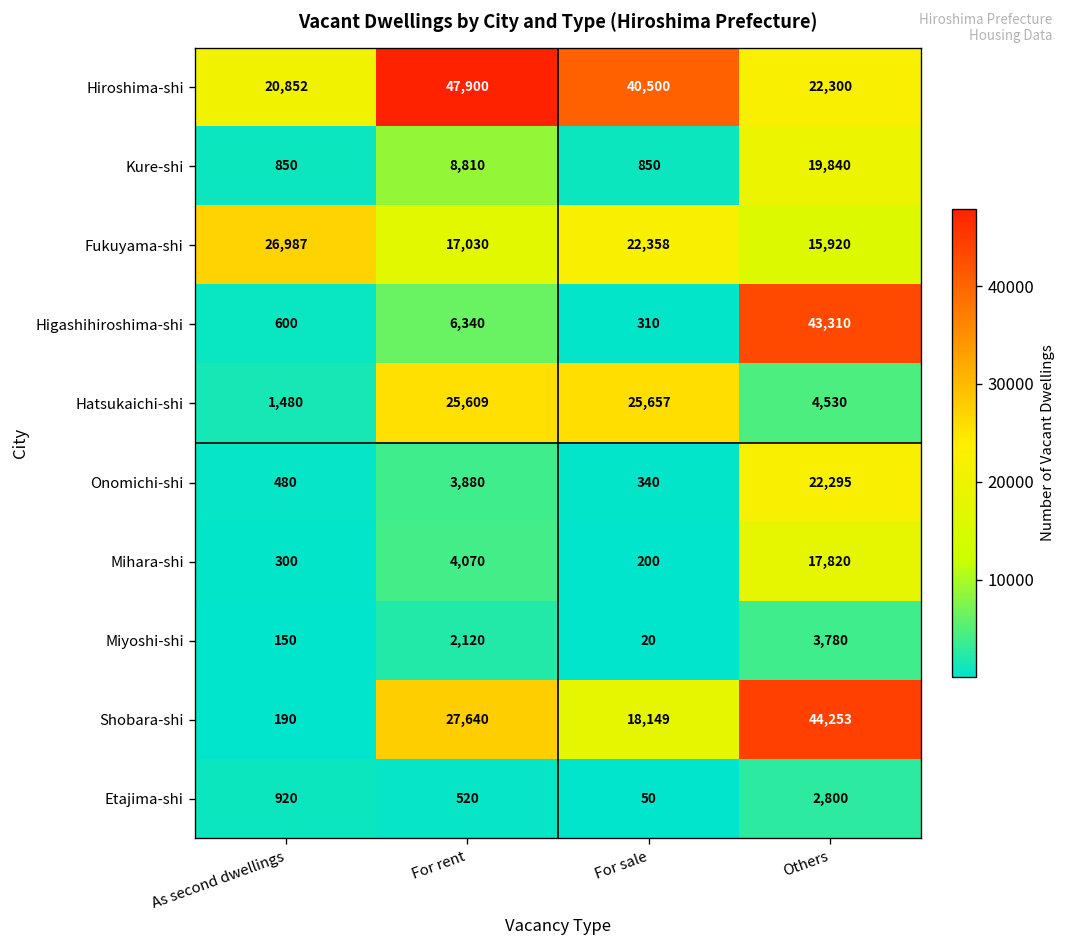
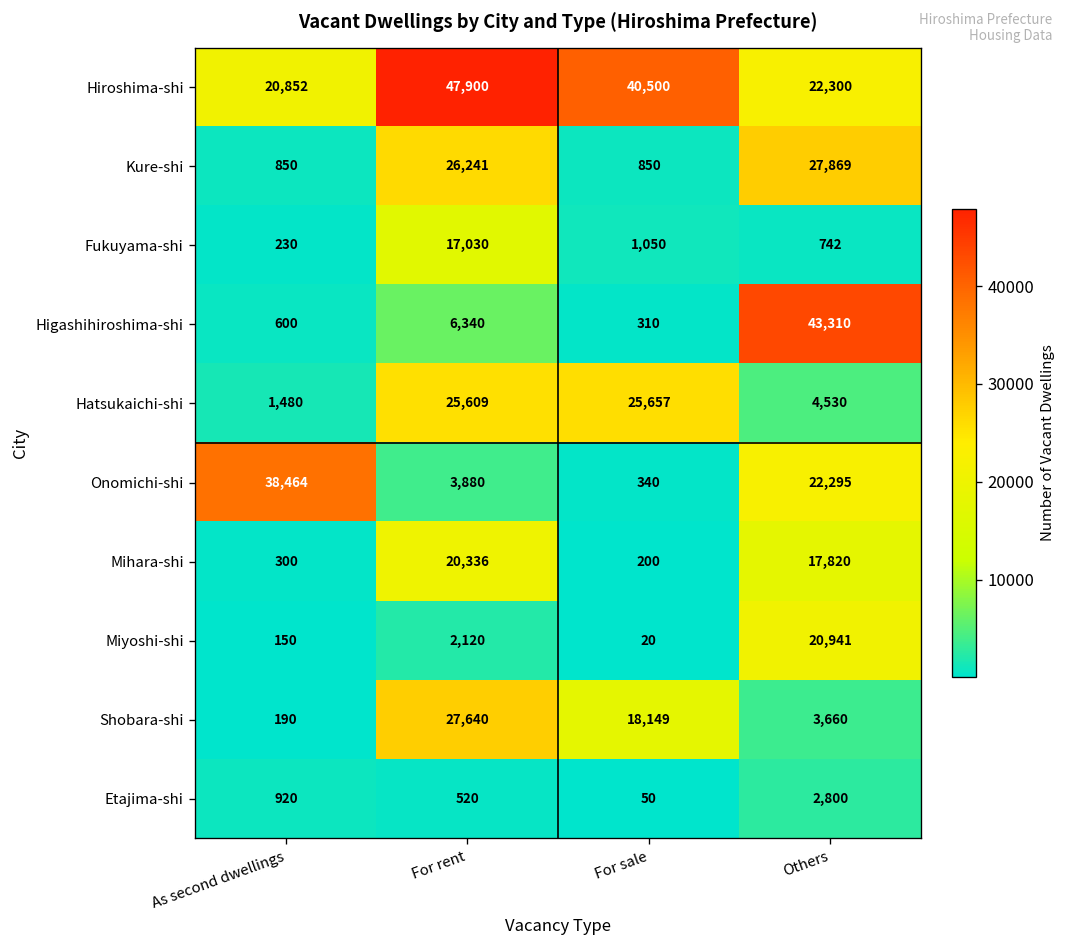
Kure-shi, For rent: 8,810 -> 26,241
Kure-shi, Others: 19,840 -> 27,869
Fukuyama-shi, As second dwellings: 26,987 -> 230
Fukuyama-shi, For sale: 22,358 -> 1,050
Fukuyama-shi, Others: 15,920 -> 742
Onomichi-shi, As second dwellings: 480 -> 38,464
Mihara-shi, For rent: 4,070 -> 20,336
Miyoshi-shi, Others: 3,780 -> 20,941
Shobara-shi, Others: 44,253 -> 3,660
